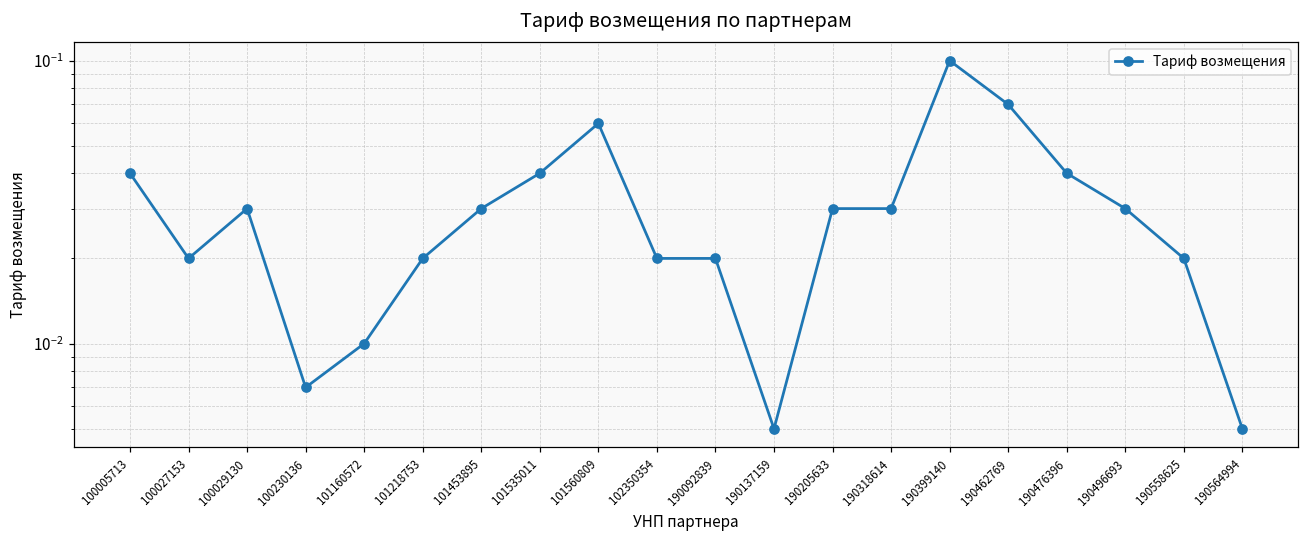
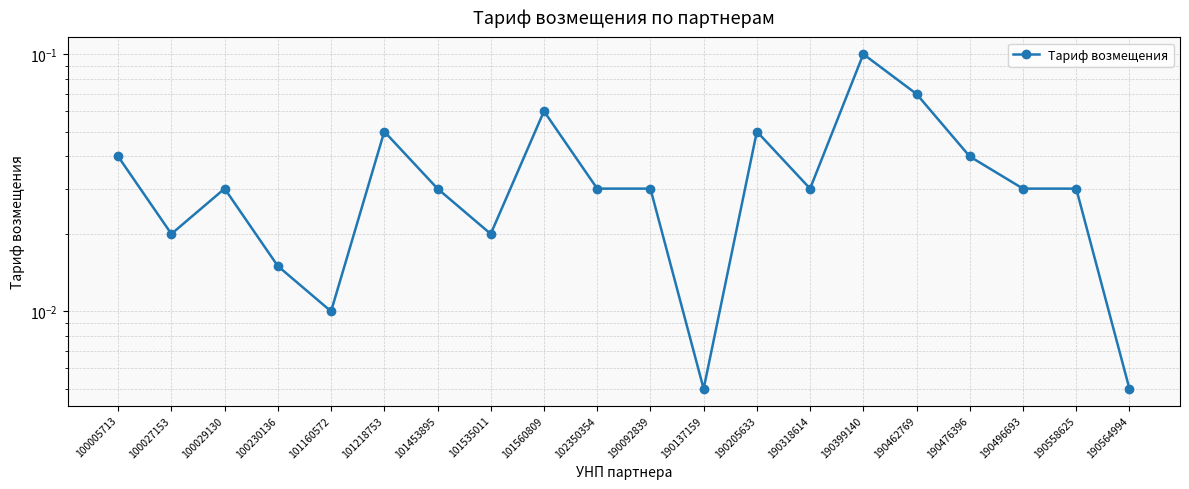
100230136: 0.007 -> 0.015
101218753: 0.02 -> 0.05
101535011: 0.04 -> 0.02
102350354: 0.02 -> 0.03
190092839: 0.02 -> 0.03
190205633: 0.03 -> 0.05
190558625: 0.02 -> 0.03
